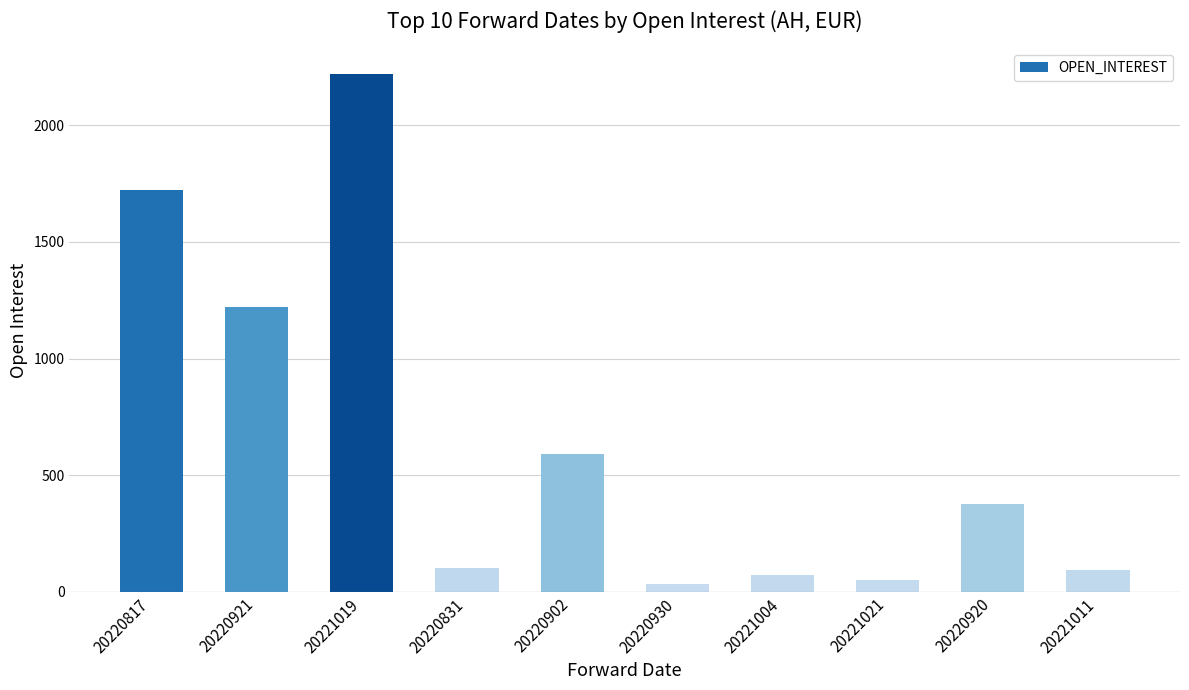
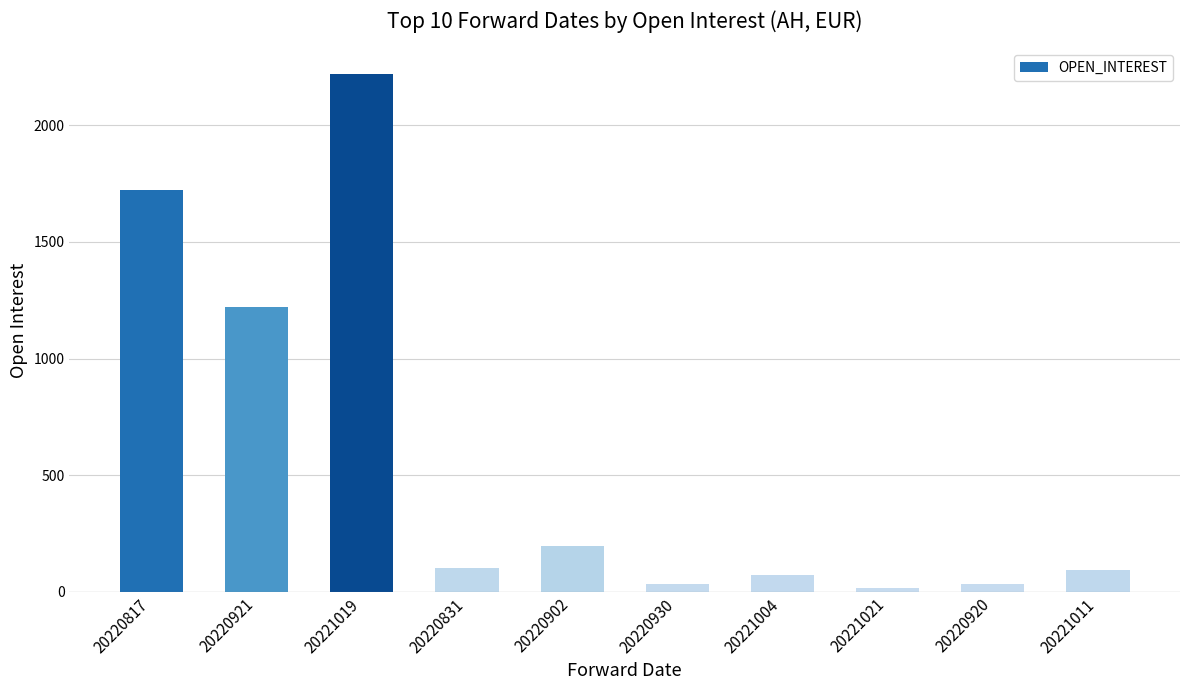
20220902: 590 -> 200
20221021: 50 -> 20
20220920: 380 -> 30
